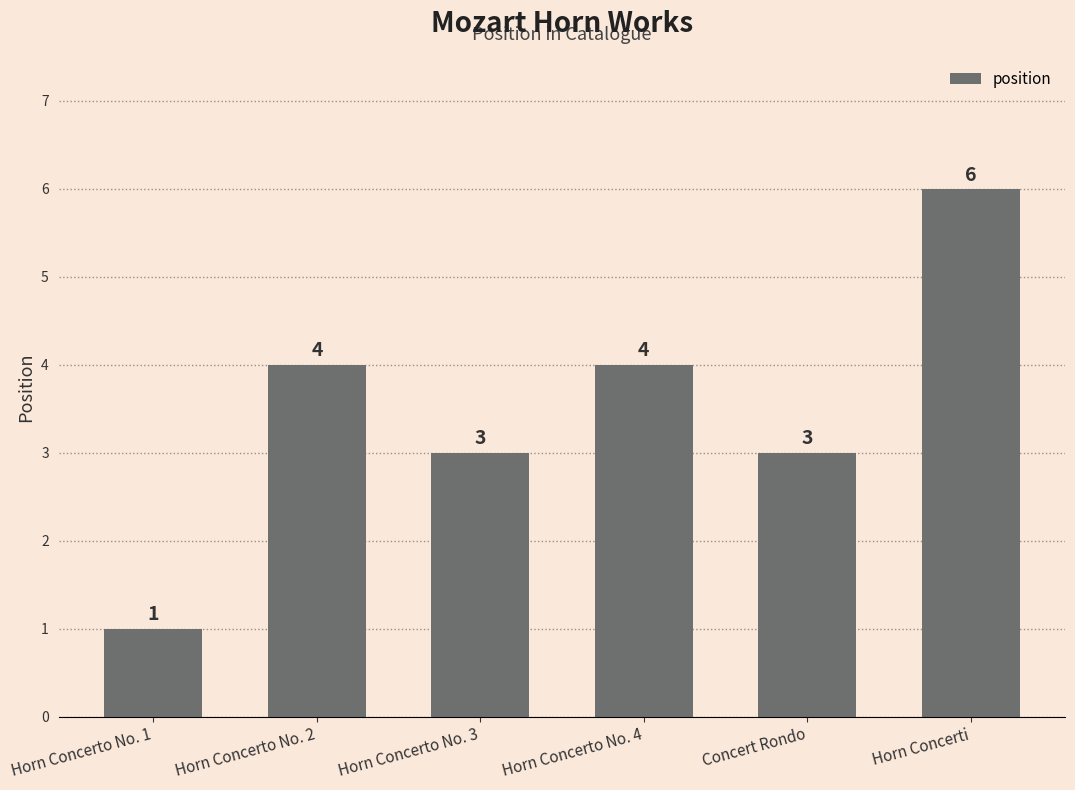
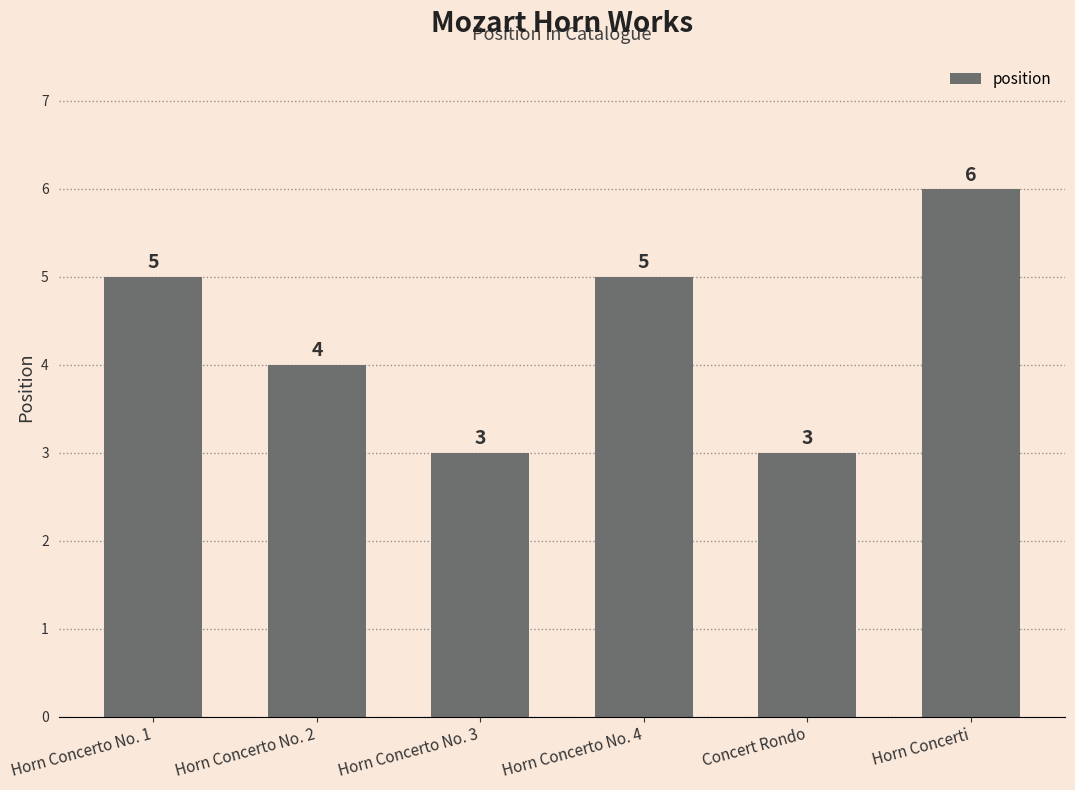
Horn Concerto No. 1: 1 -> 5
Horn Concerto No. 4: 4 -> 5
